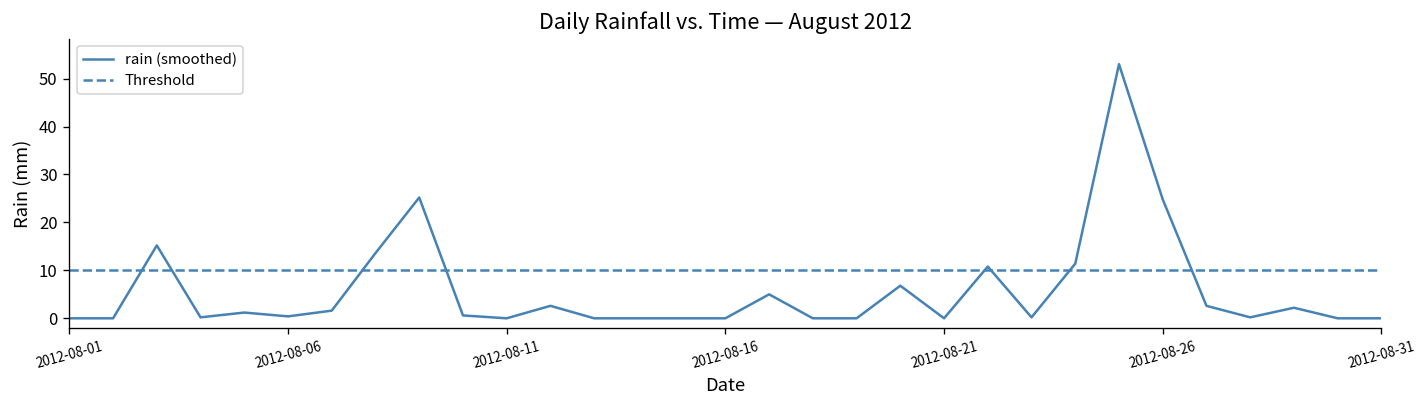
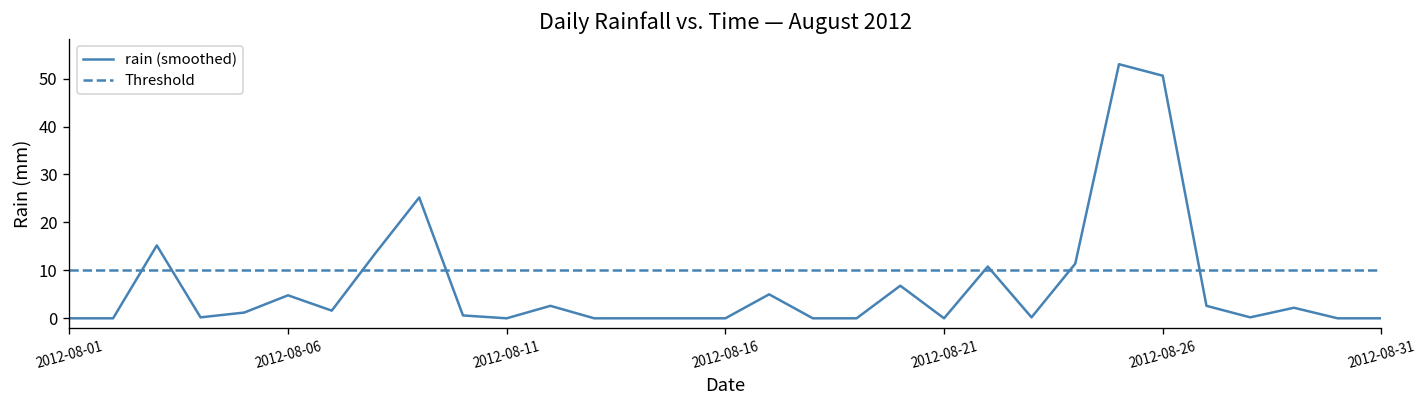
2012-08-06: 0 -> 5
2012-08-26: 25 -> 51
